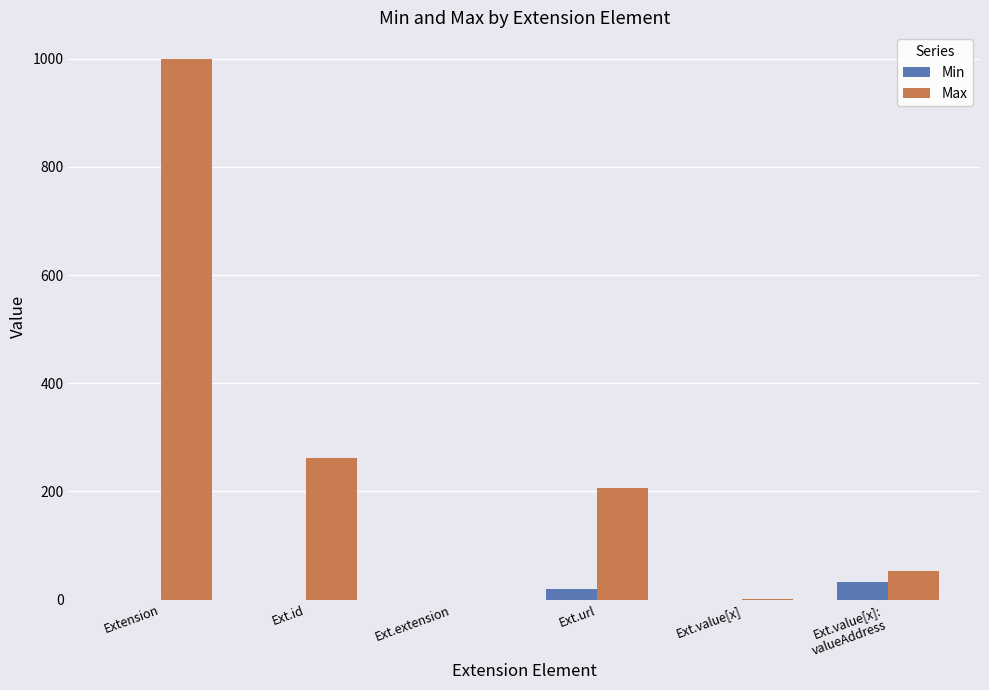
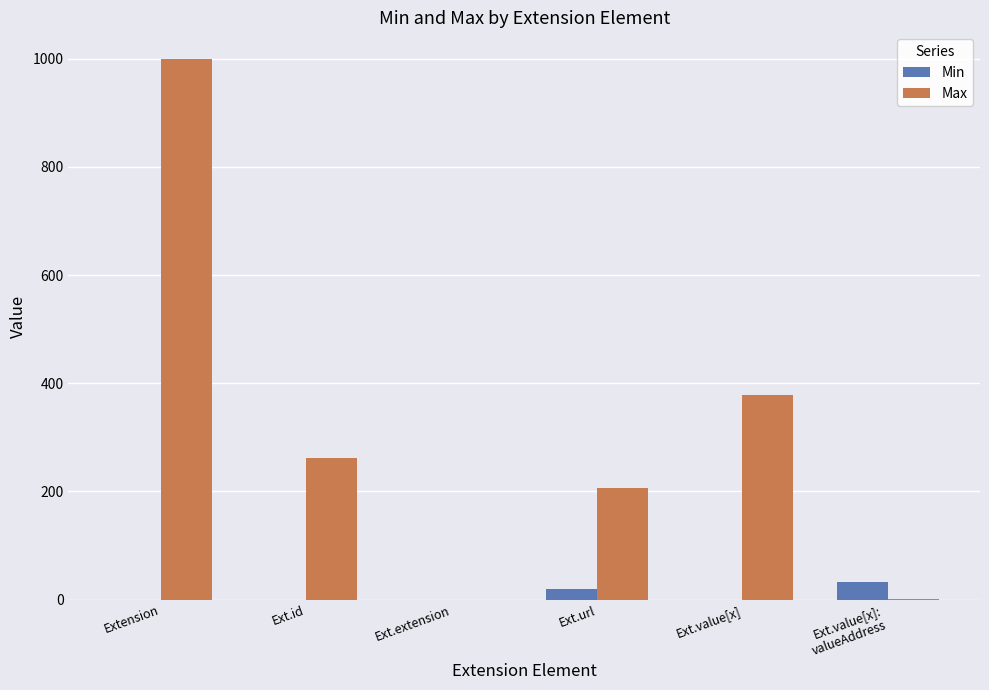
Max, Ext.value[x]: 0 -> 380
Max, Ext.value[x]: valueAddress: 50 -> 0
